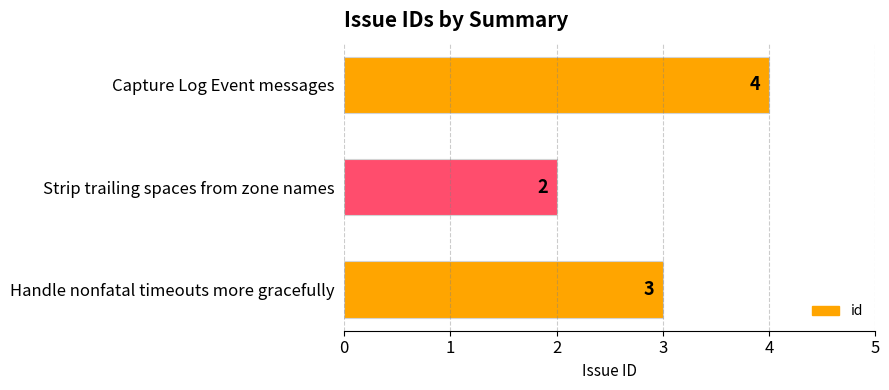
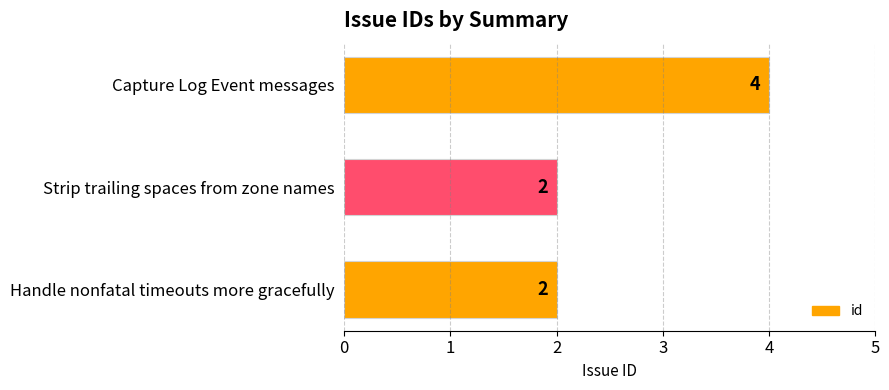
Handle nonfatal timeouts more gracefully: 3 -> 2
